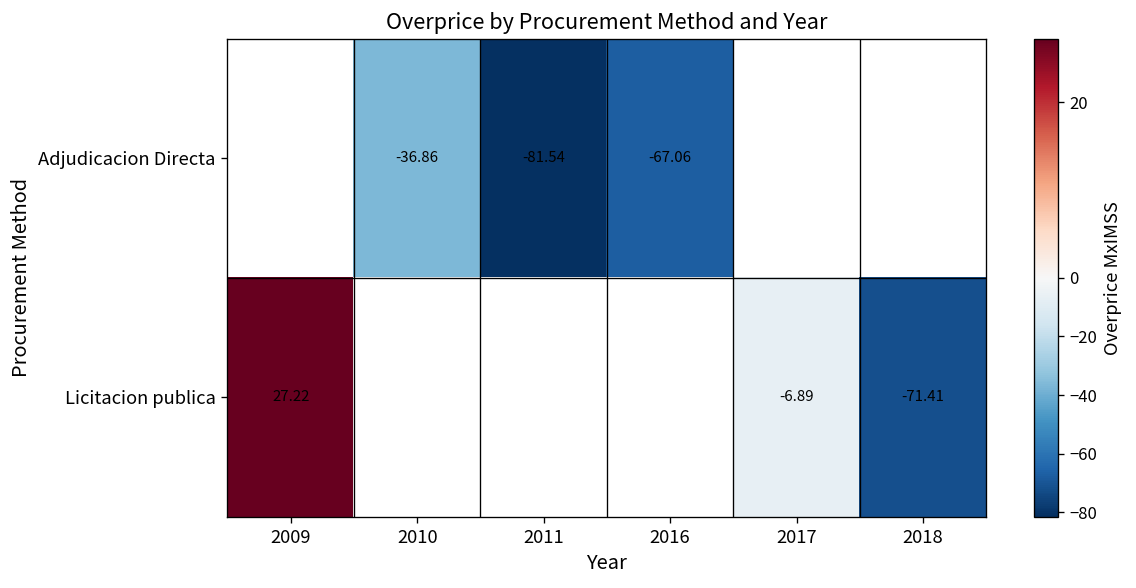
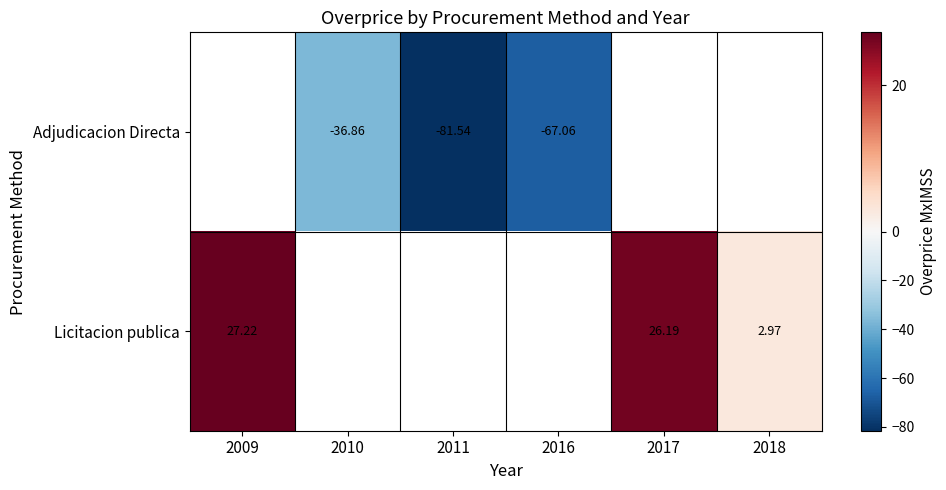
Licitacion publica, 2017: -6.89 -> 26.19
Licitacion publica, 2018: -71.41 -> 2.97
